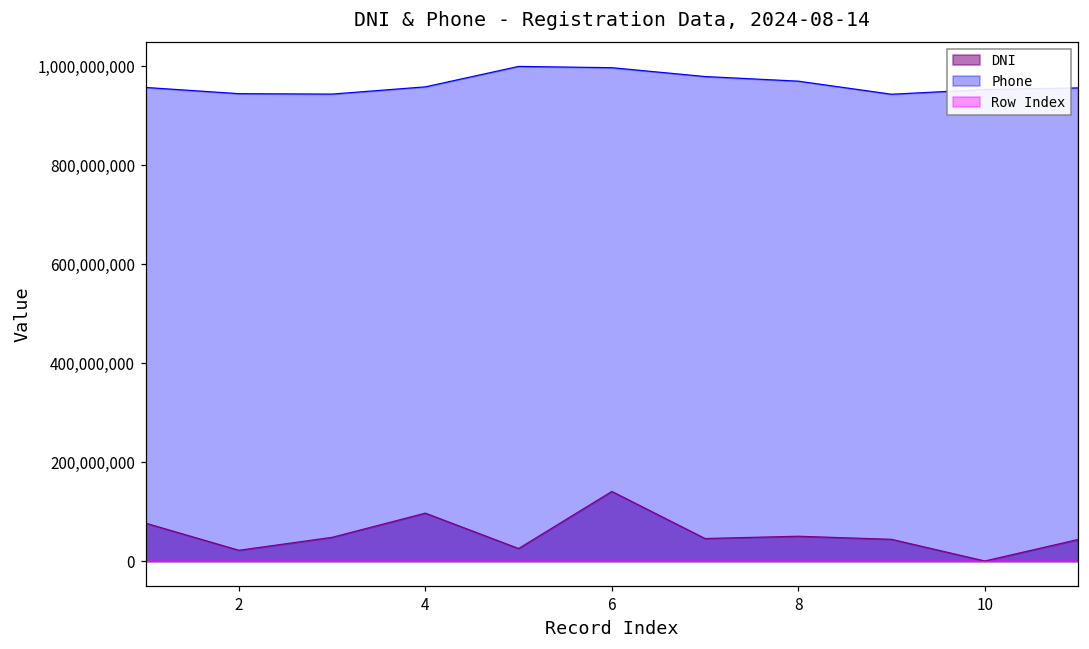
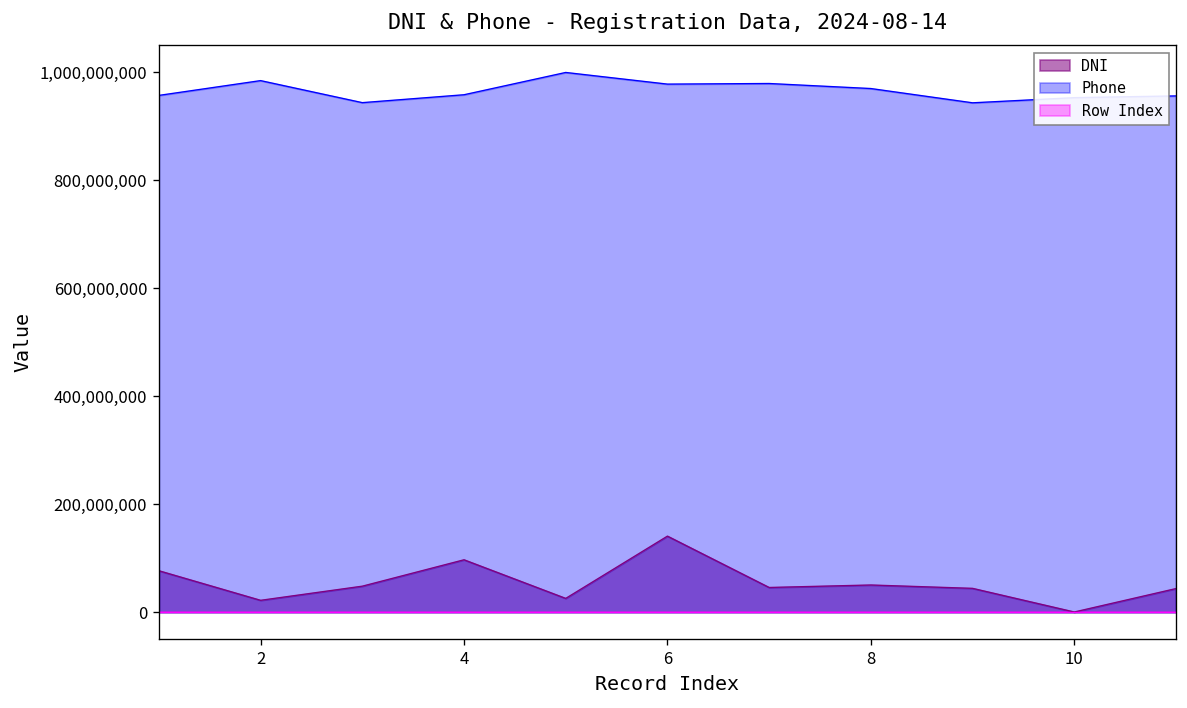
Phone, 2: 940,000,000 -> 980,000,000
Phone, 6: 1,000,000,000 -> 980,000,000
